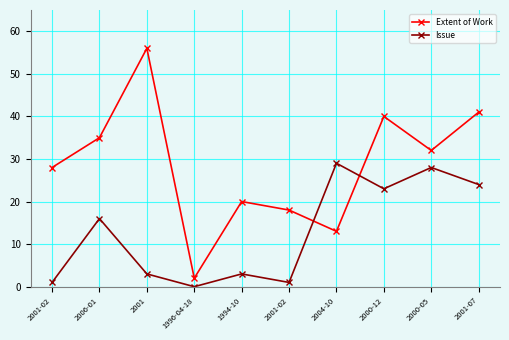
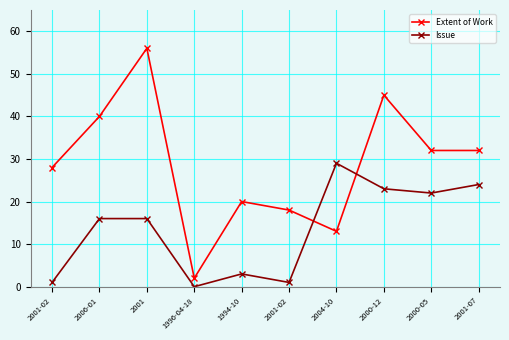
Extent of Work, 2006-01: 35 -> 40
Issue, 2001: 3 -> 16
Extent of Work, 2000-12: 40 -> 45
Issue, 2000-05: 28 -> 22
Extent of Work, 2001-07: 41 -> 32
